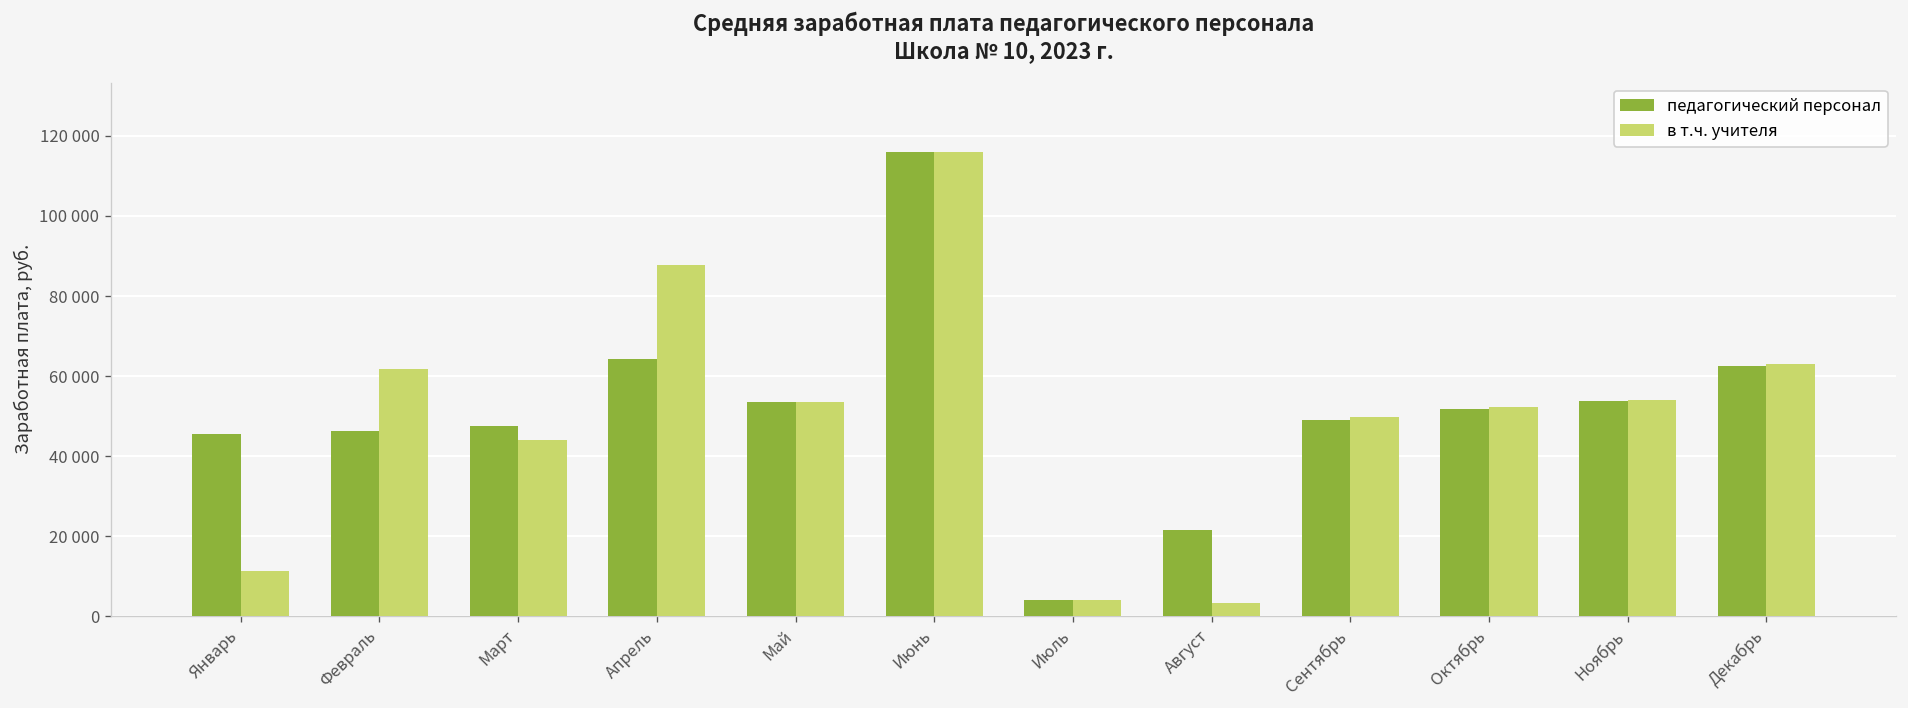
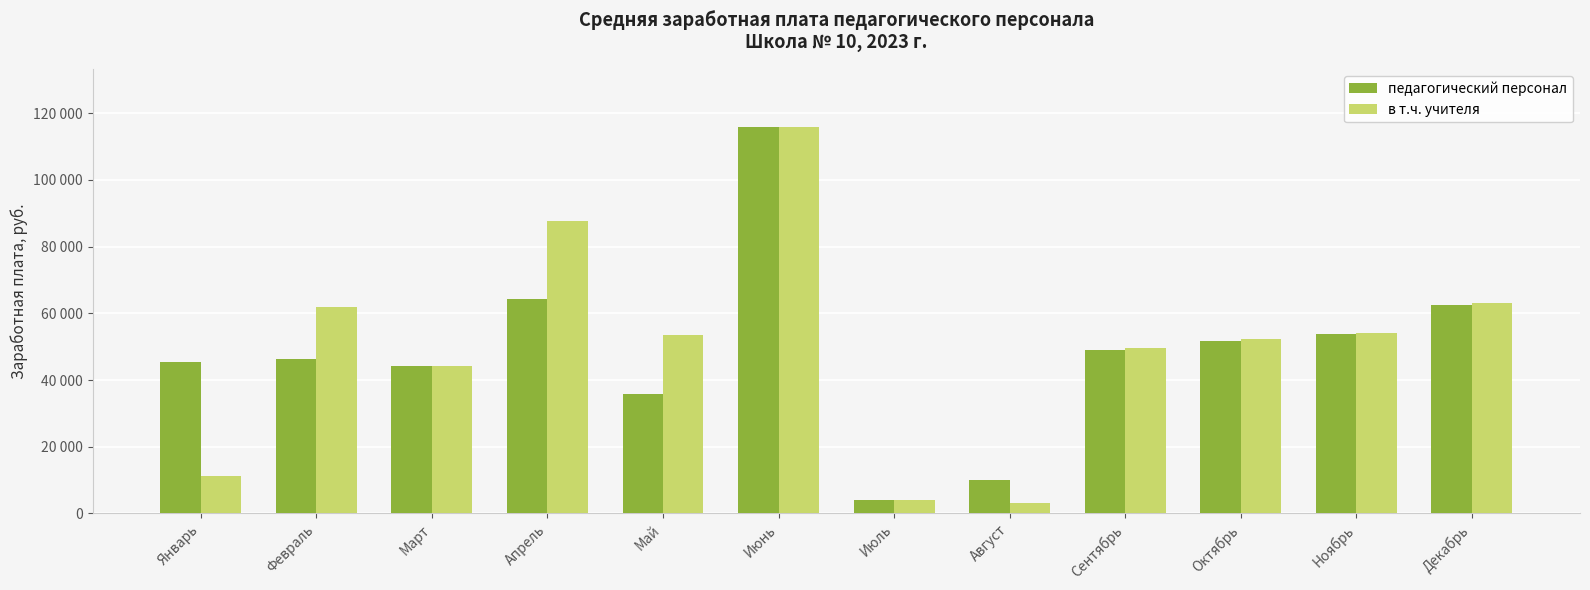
педагогический персонал, Март: 47000 -> 44000
педагогический персонал, Май: 54000 -> 36000
педагогический персонал, Август: 22000 -> 10000
